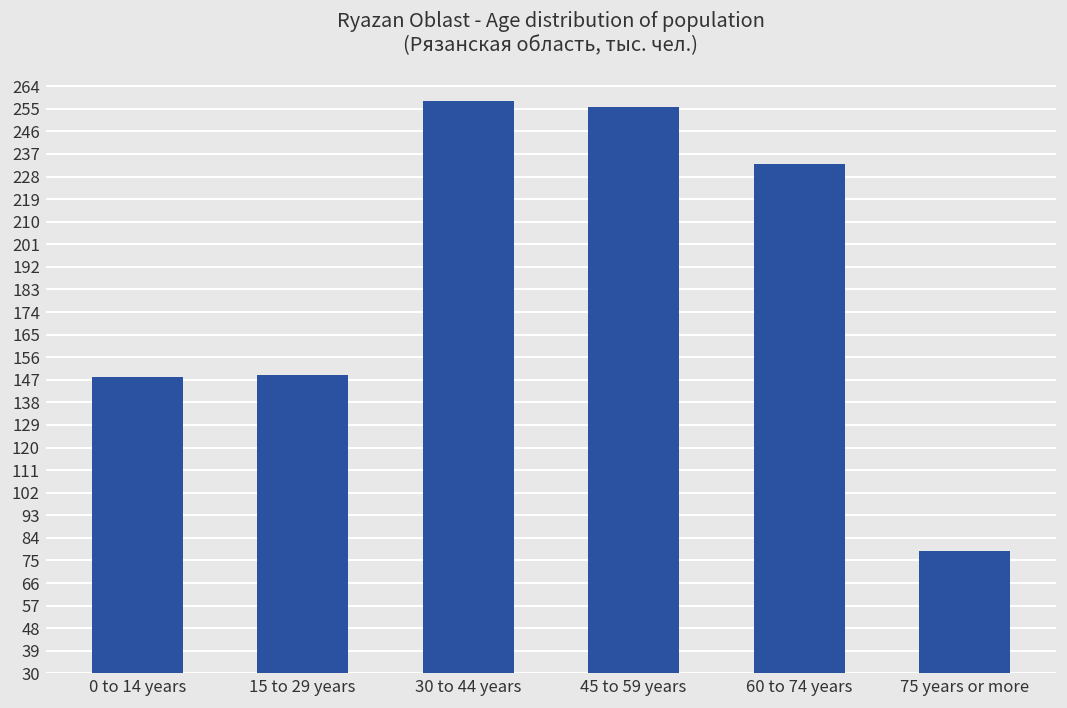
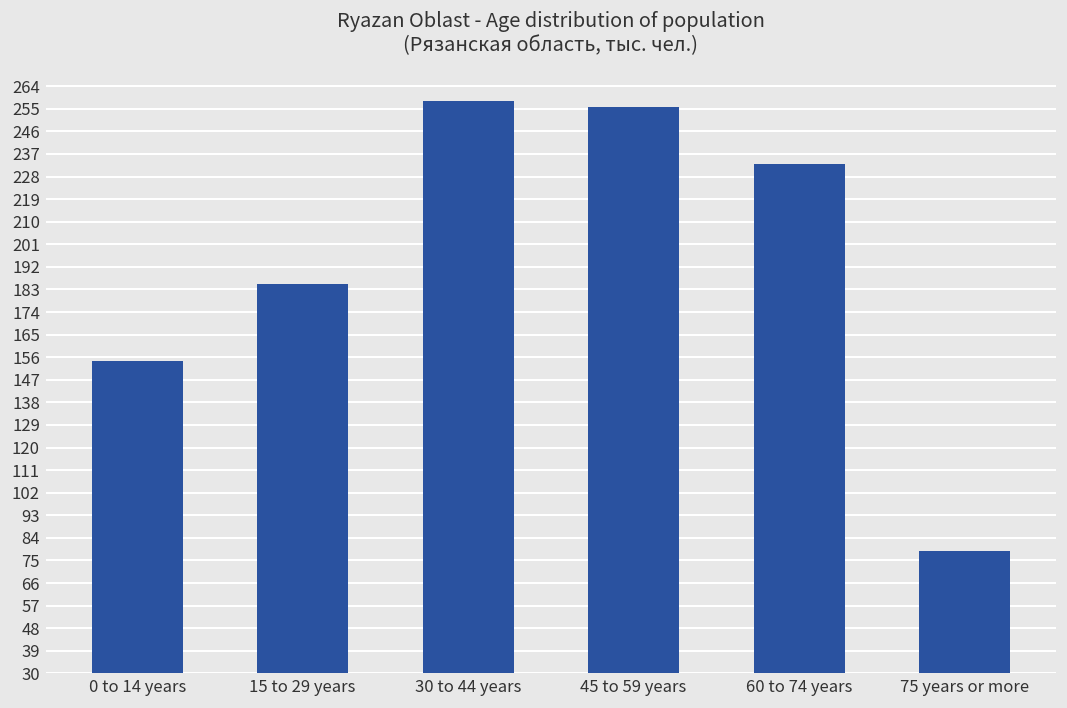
0 to 14 years: 148 -> 155
15 to 29 years: 149 -> 185
